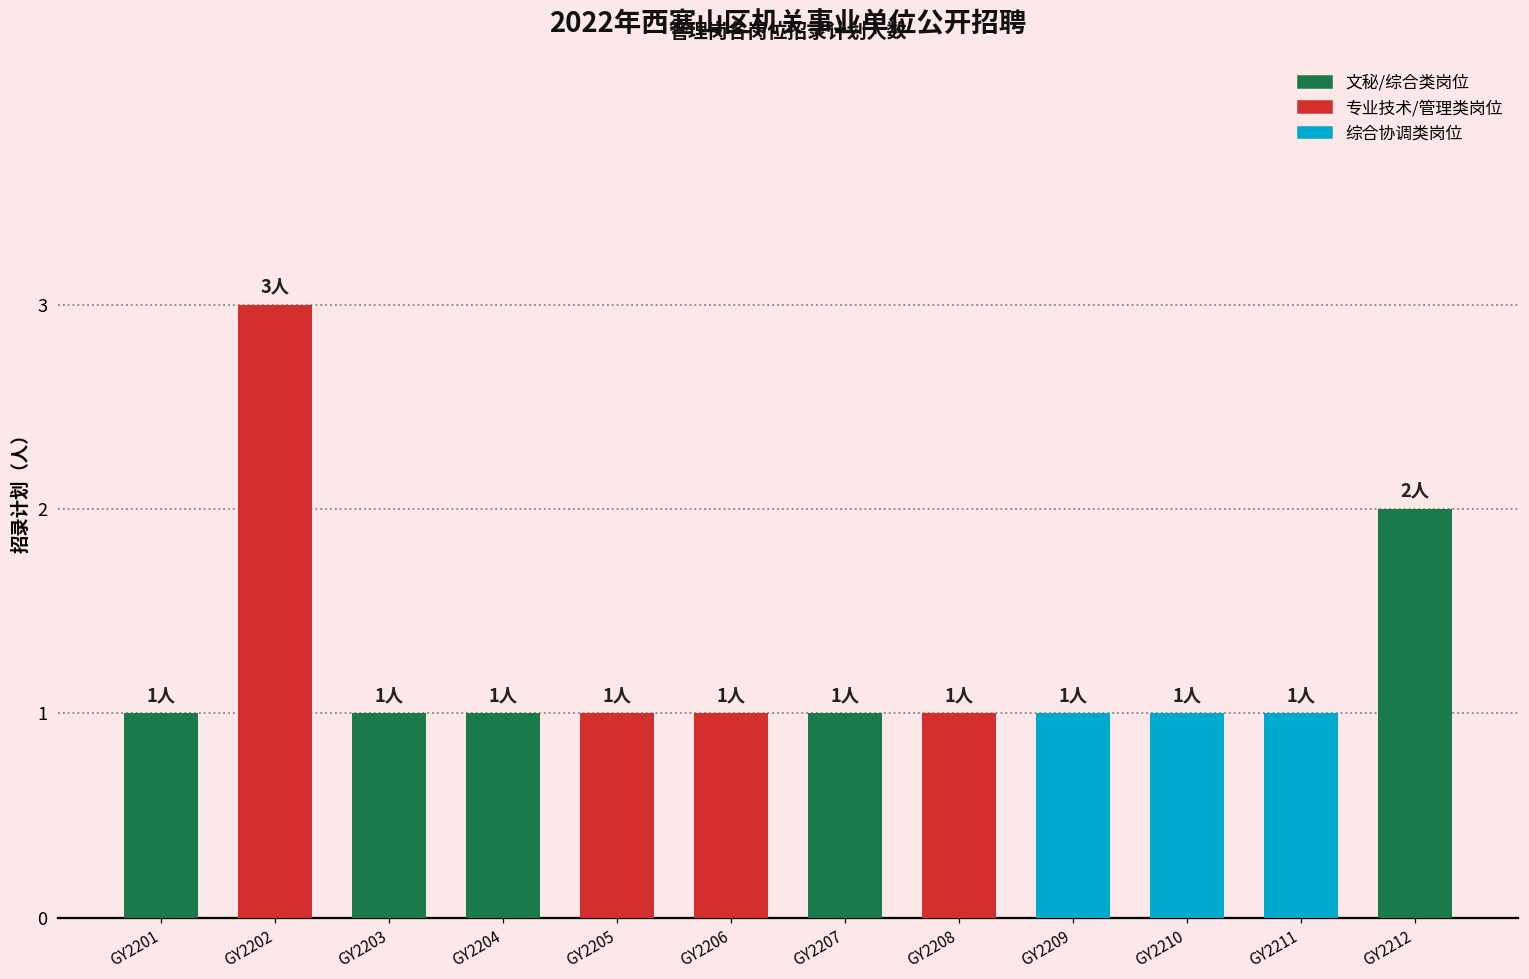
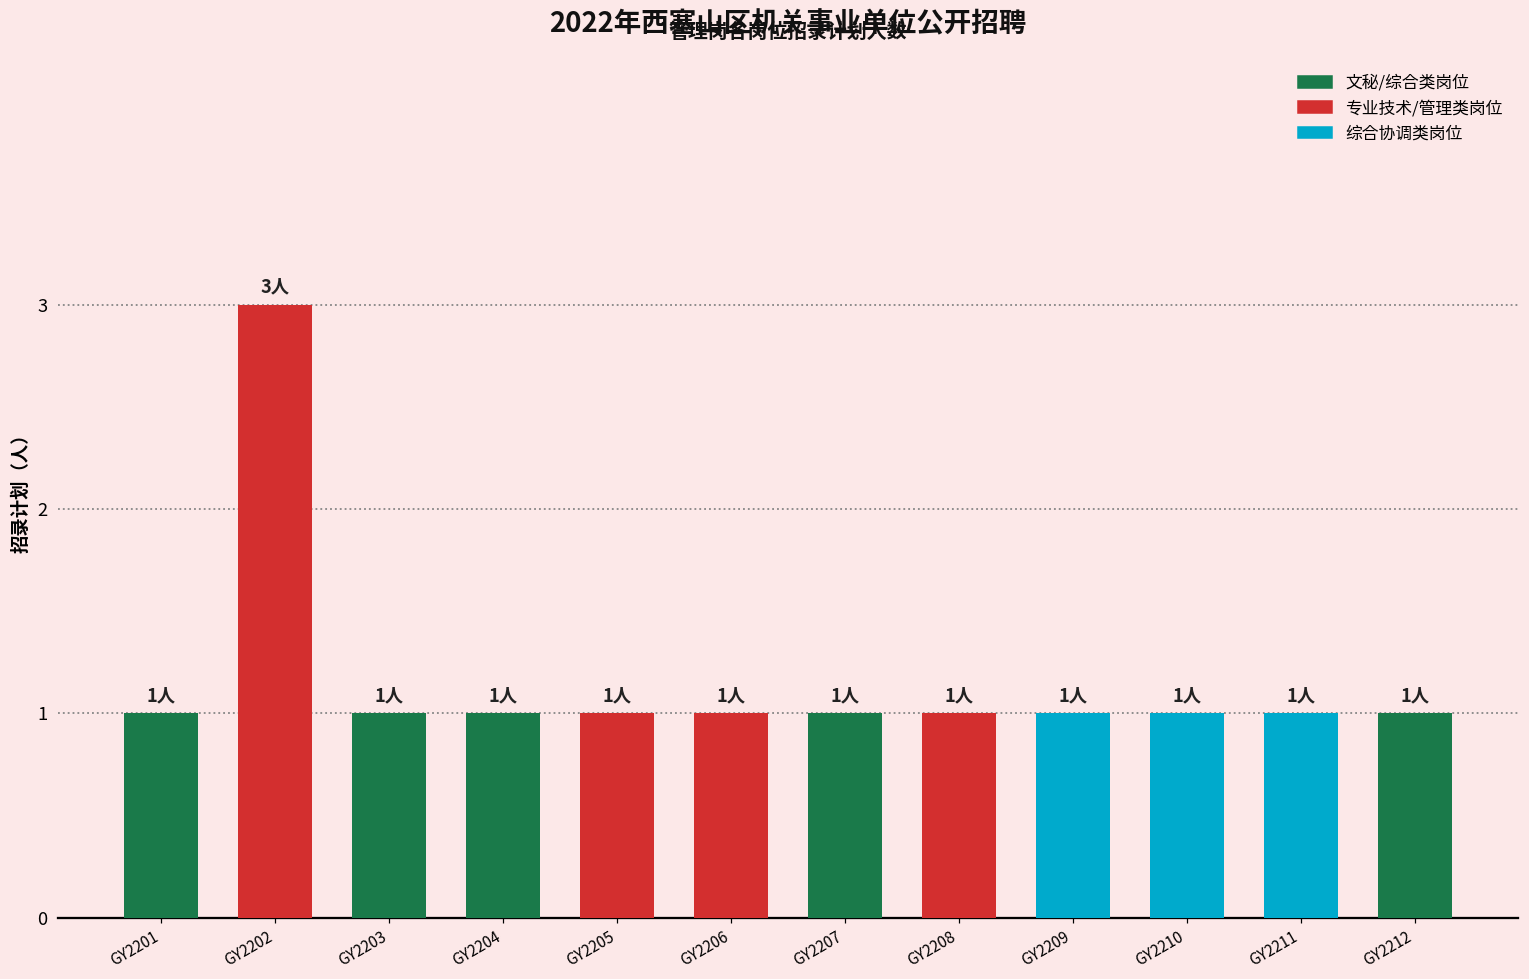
GY2212: 2人 -> 1人
